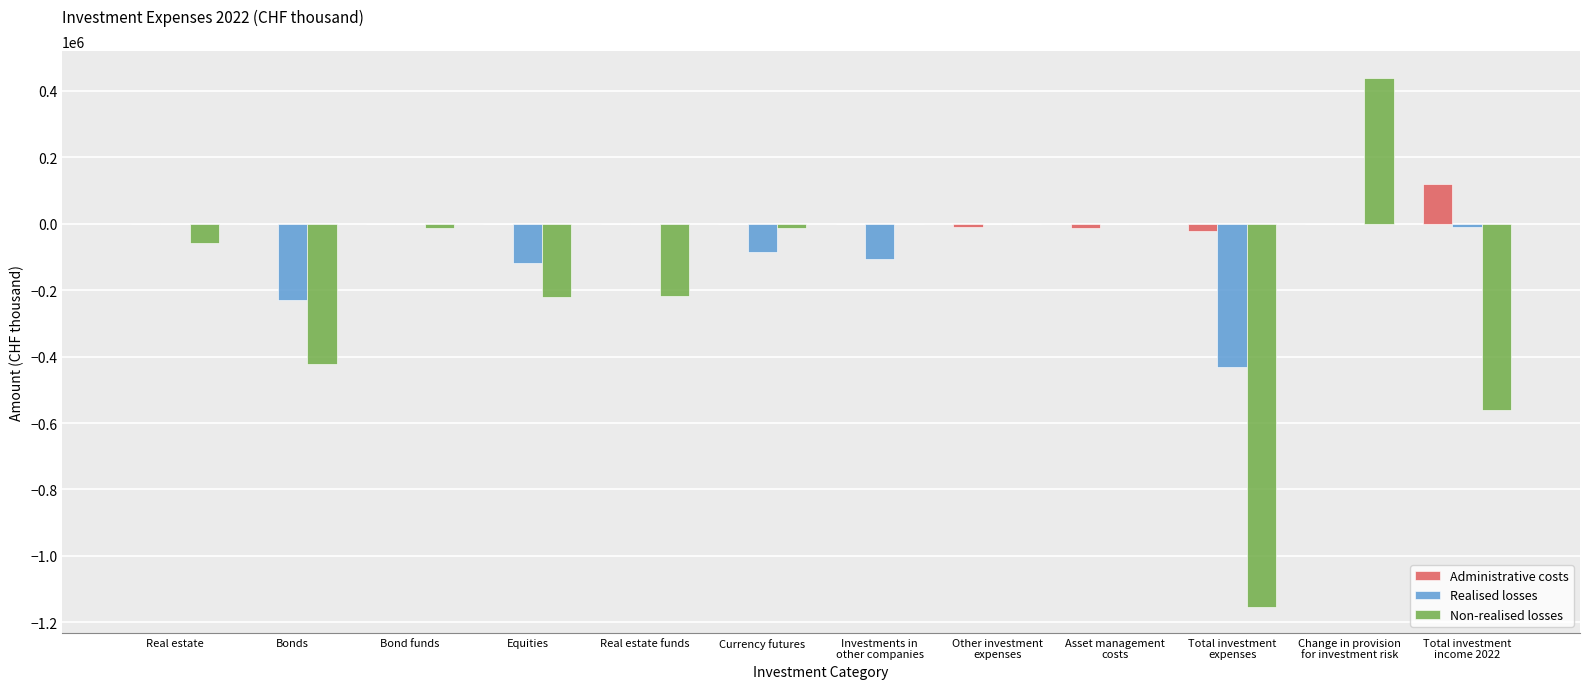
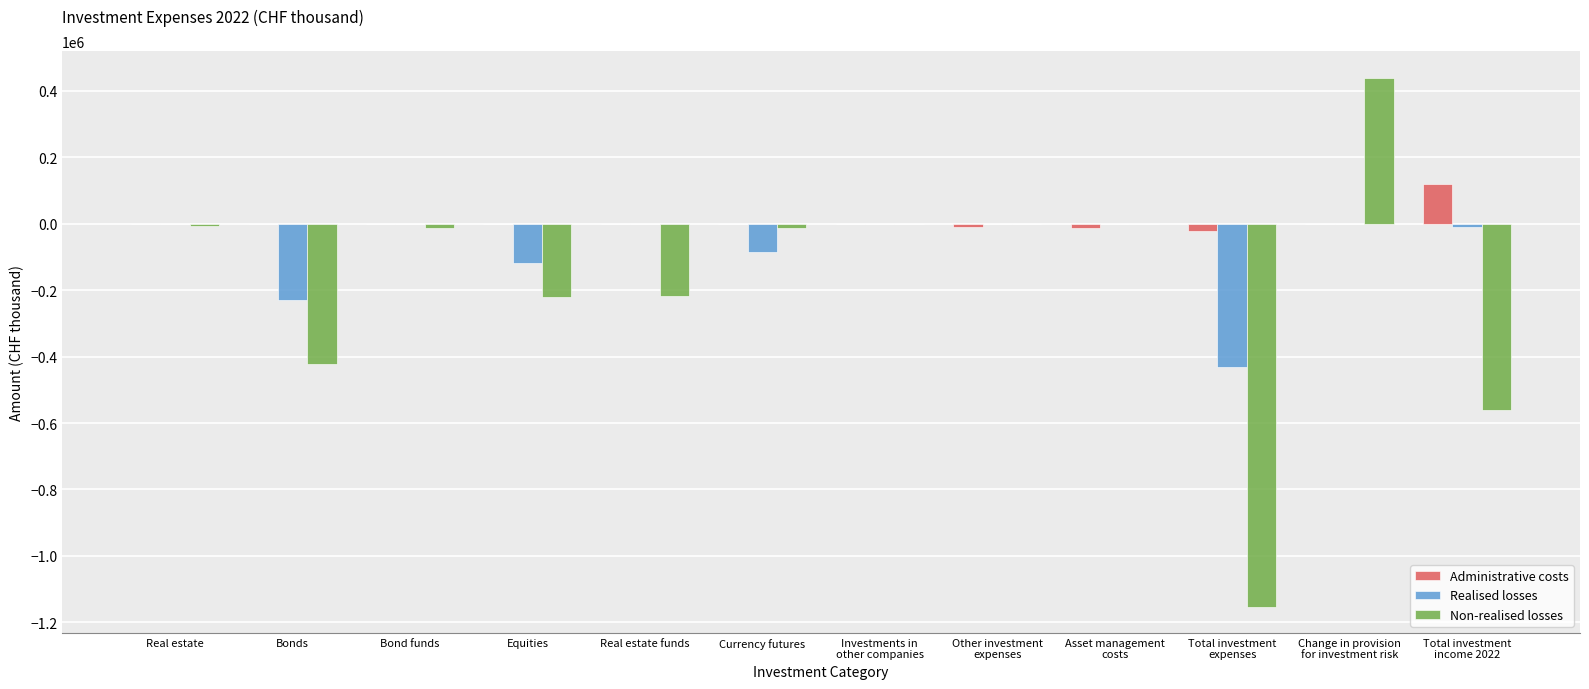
Non-realised losses, Real estate: -60000 -> -10000
Realised losses, Investments in other companies: -110000 -> 0
